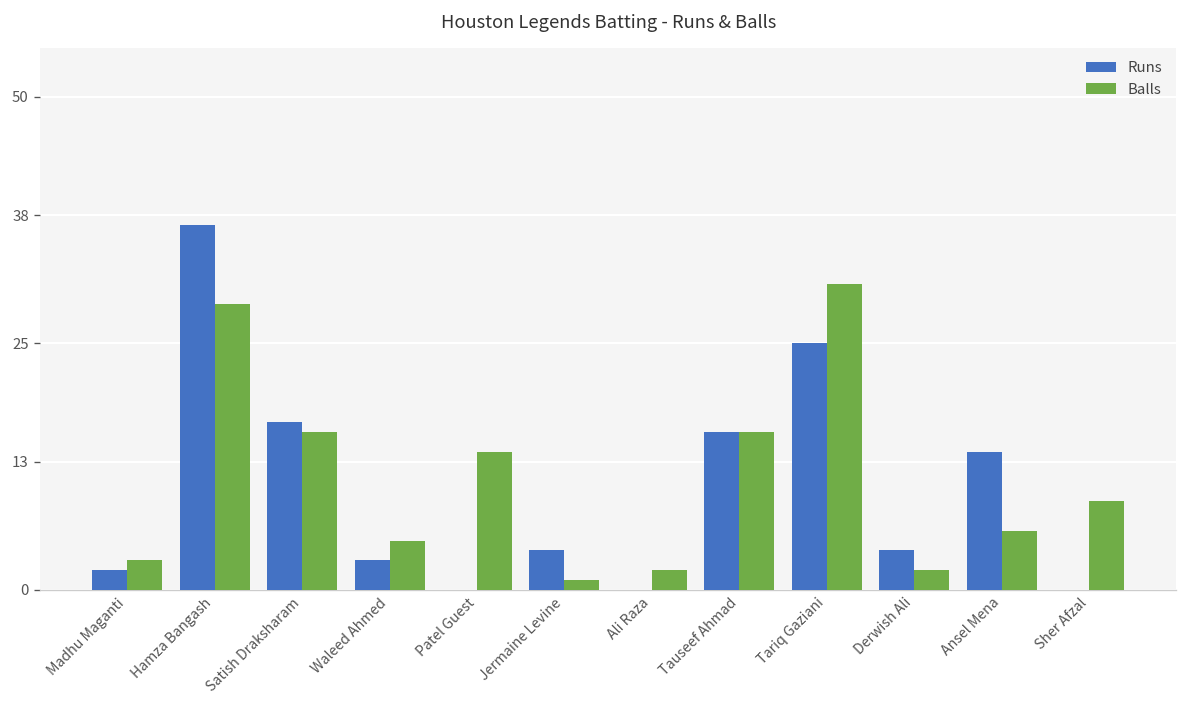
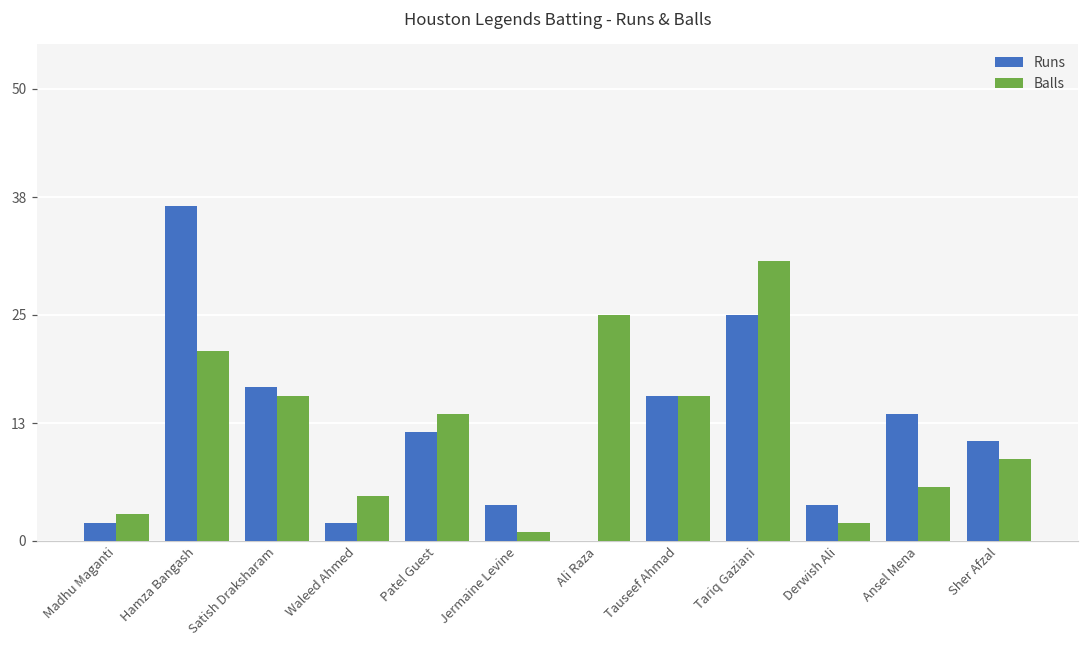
Balls, Hamza Bangash: 29 -> 21
Runs, Waleed Ahmed: 3 -> 2
Runs, Patel Guest: 0 -> 12
Balls, Ali Raza: 2 -> 25
Runs, Sher Afzal: 0 -> 11
